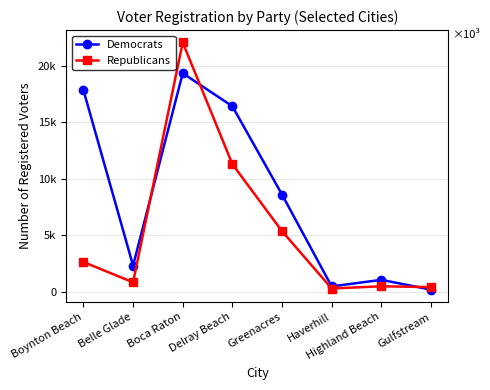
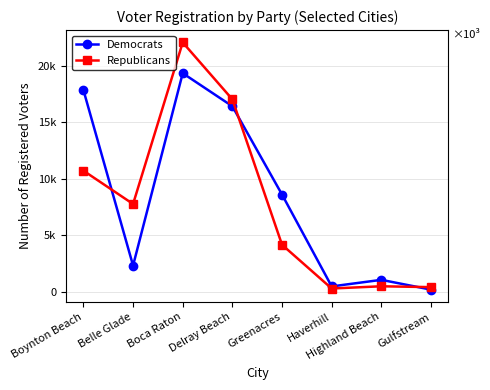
Republicans, Boynton Beach: 2600 -> 10700
Republicans, Belle Glade: 800 -> 7800
Republicans, Delray Beach: 11300 -> 17100
Republicans, Greenacres: 5400 -> 4200
